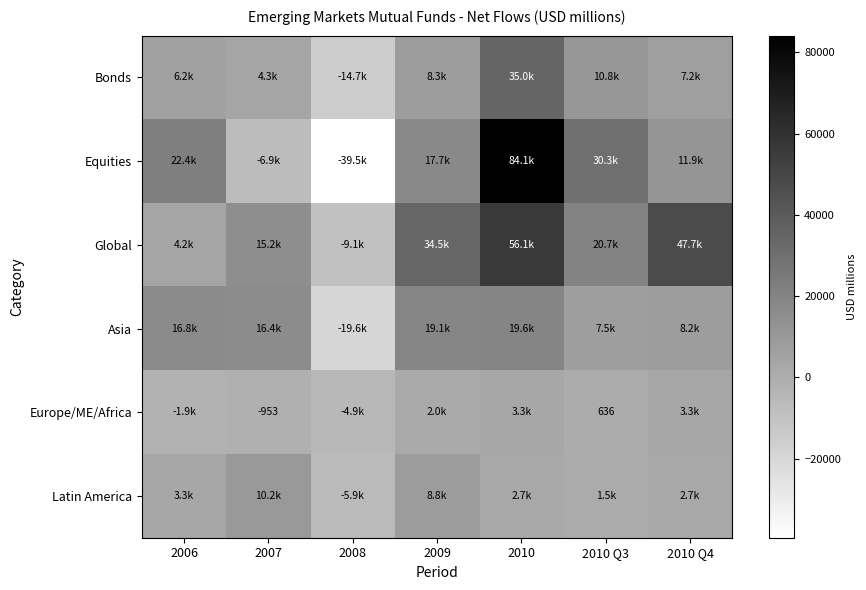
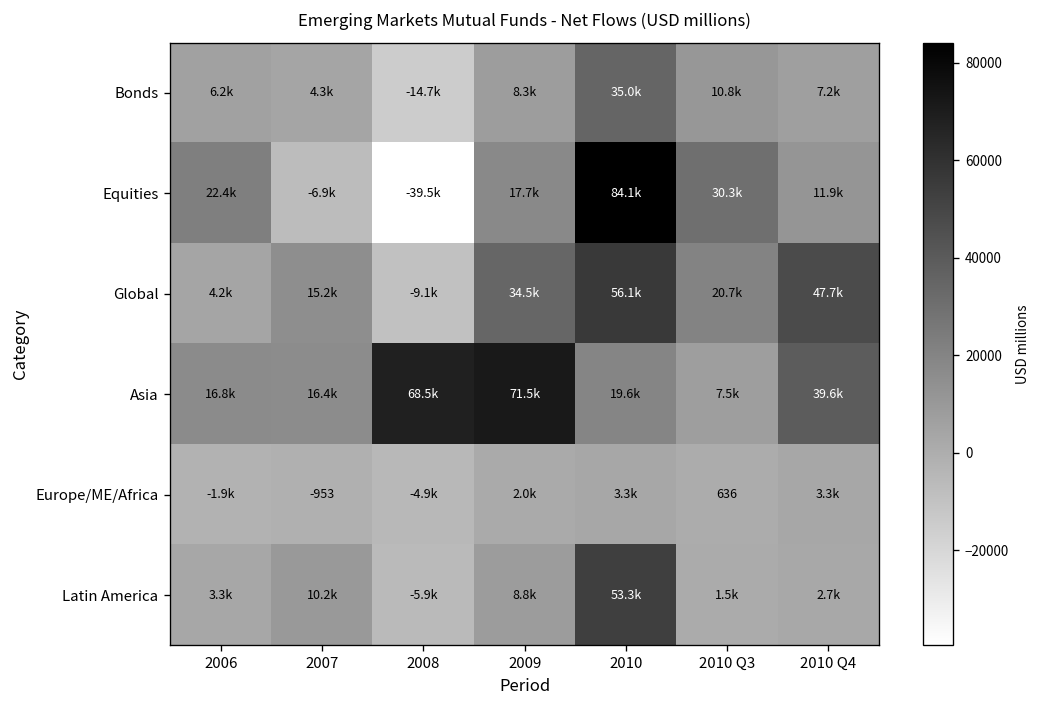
Asia, 2008: -19.6k -> 68.5k
Asia, 2009: 19.1k -> 71.5k
Asia, 2010 Q4: 8.2k -> 39.6k
Latin America, 2010: 2.7k -> 53.3k
